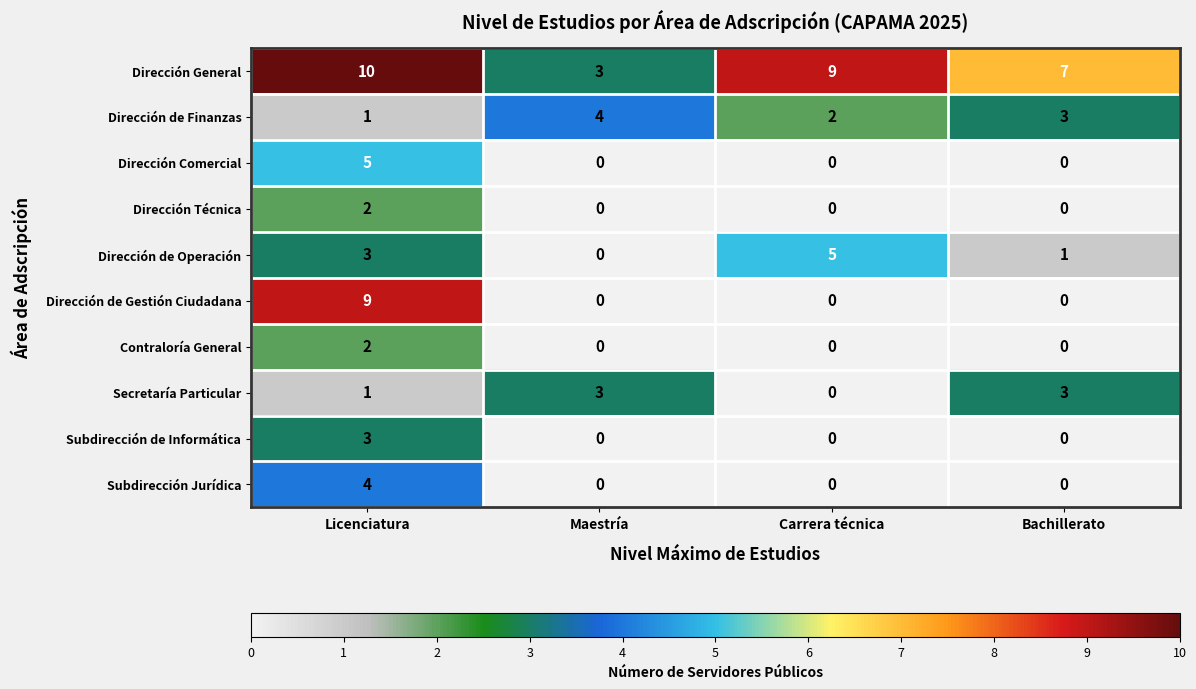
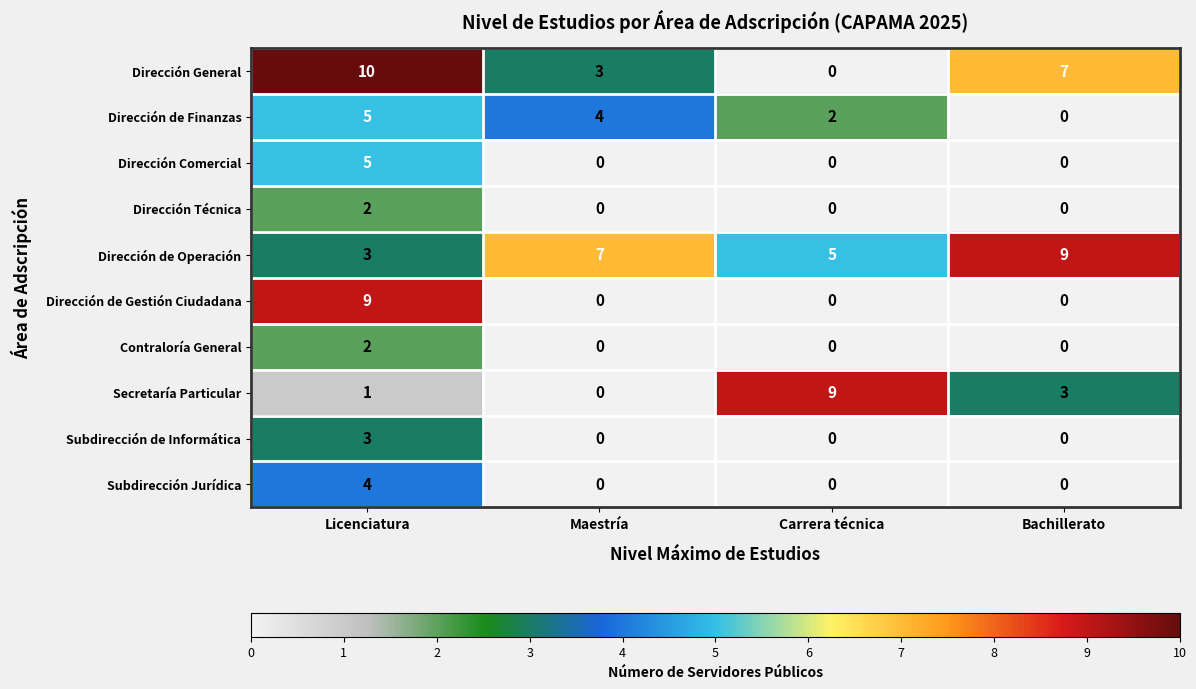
Dirección General, Carrera técnica: 9 -> 0
Dirección de Finanzas, Licenciatura: 1 -> 5
Dirección de Finanzas, Bachillerato: 3 -> 0
Dirección de Operación, Maestría: 0 -> 7
Dirección de Operación, Bachillerato: 1 -> 9
Secretaría Particular, Maestría: 3 -> 0
Secretaría Particular, Carrera técnica: 0 -> 9
